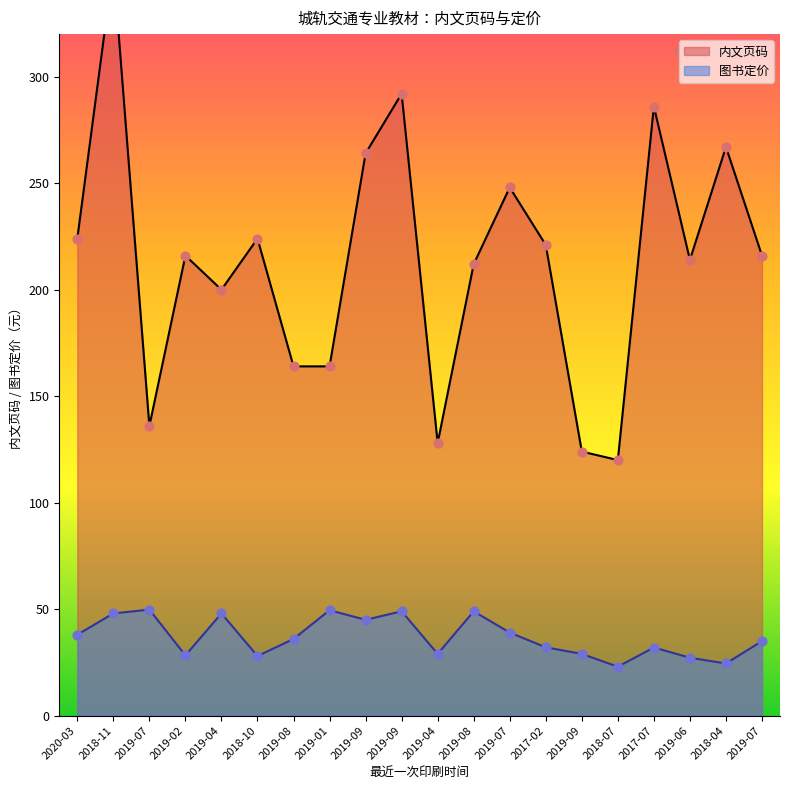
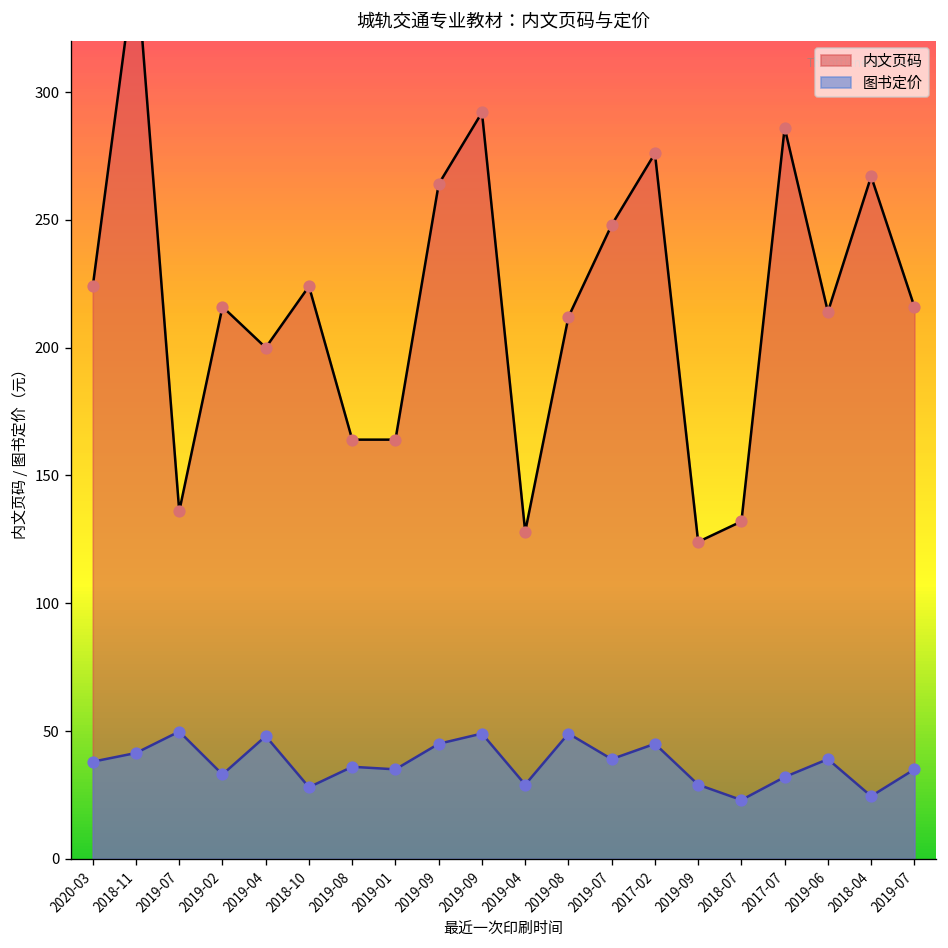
图书定价, 2018-11: 48 -> 41
图书定价, 2019-02: 28 -> 33
图书定价, 2019-01: 50 -> 35
内文页码, 2017-02: 221 -> 276
图书定价, 2017-02: 32 -> 45
内文页码, 2018-07: 120 -> 132
图书定价, 2019-06: 27 -> 39
